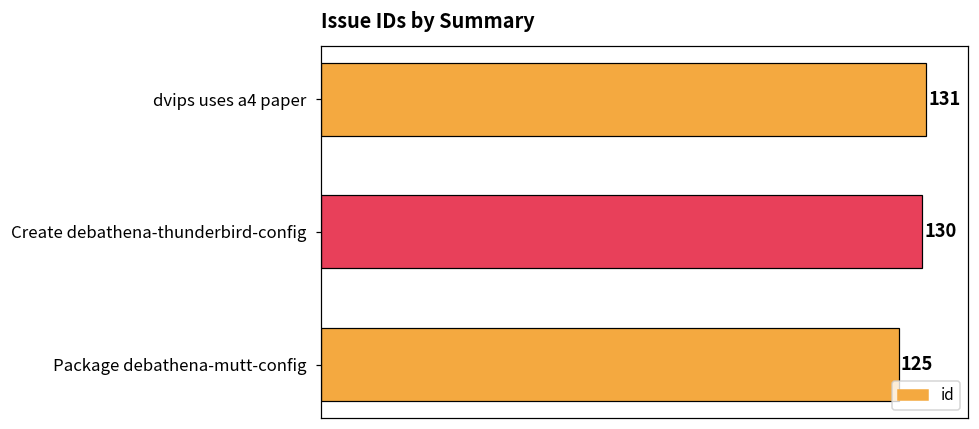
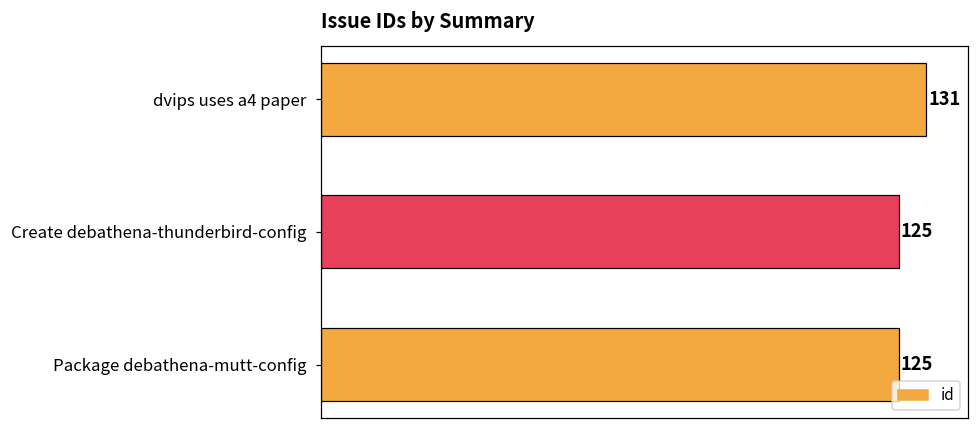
Create debathena-thunderbird-config: 130 -> 125
